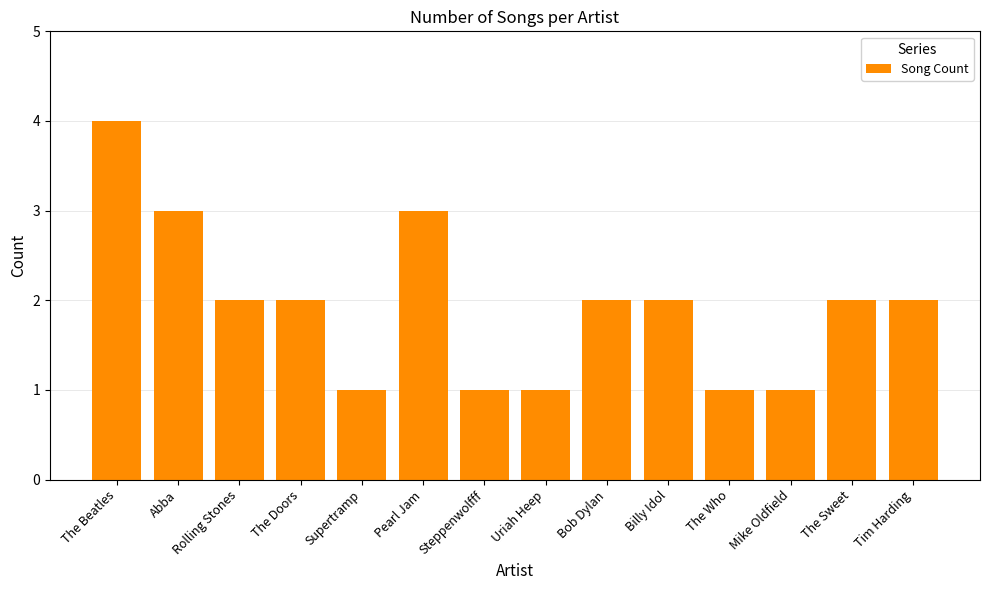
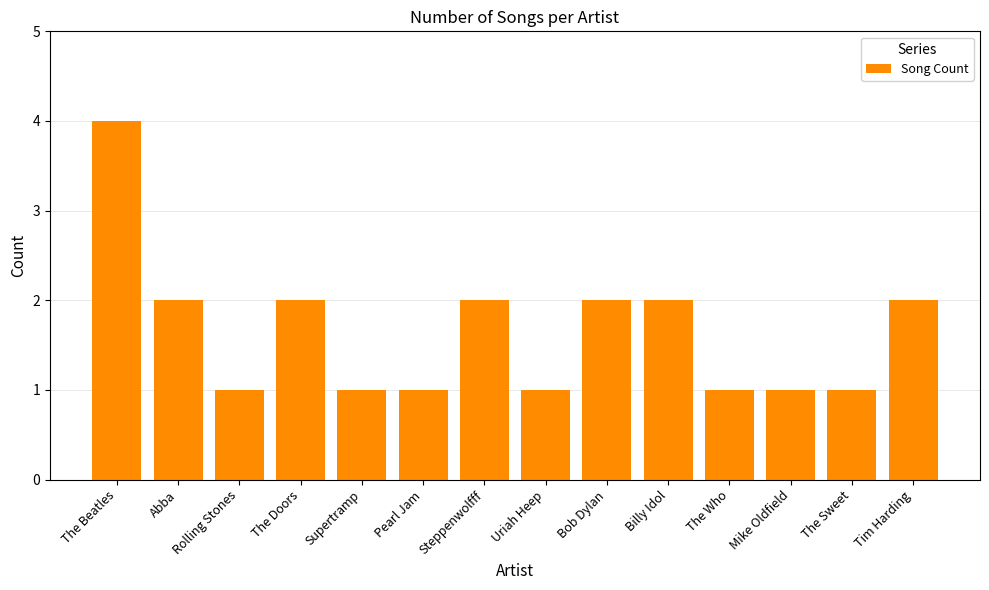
Abba: 3 -> 2
Rolling Stones: 2 -> 1
Pearl Jam: 3 -> 1
Steppenwolfff: 1 -> 2
The Sweet: 2 -> 1
